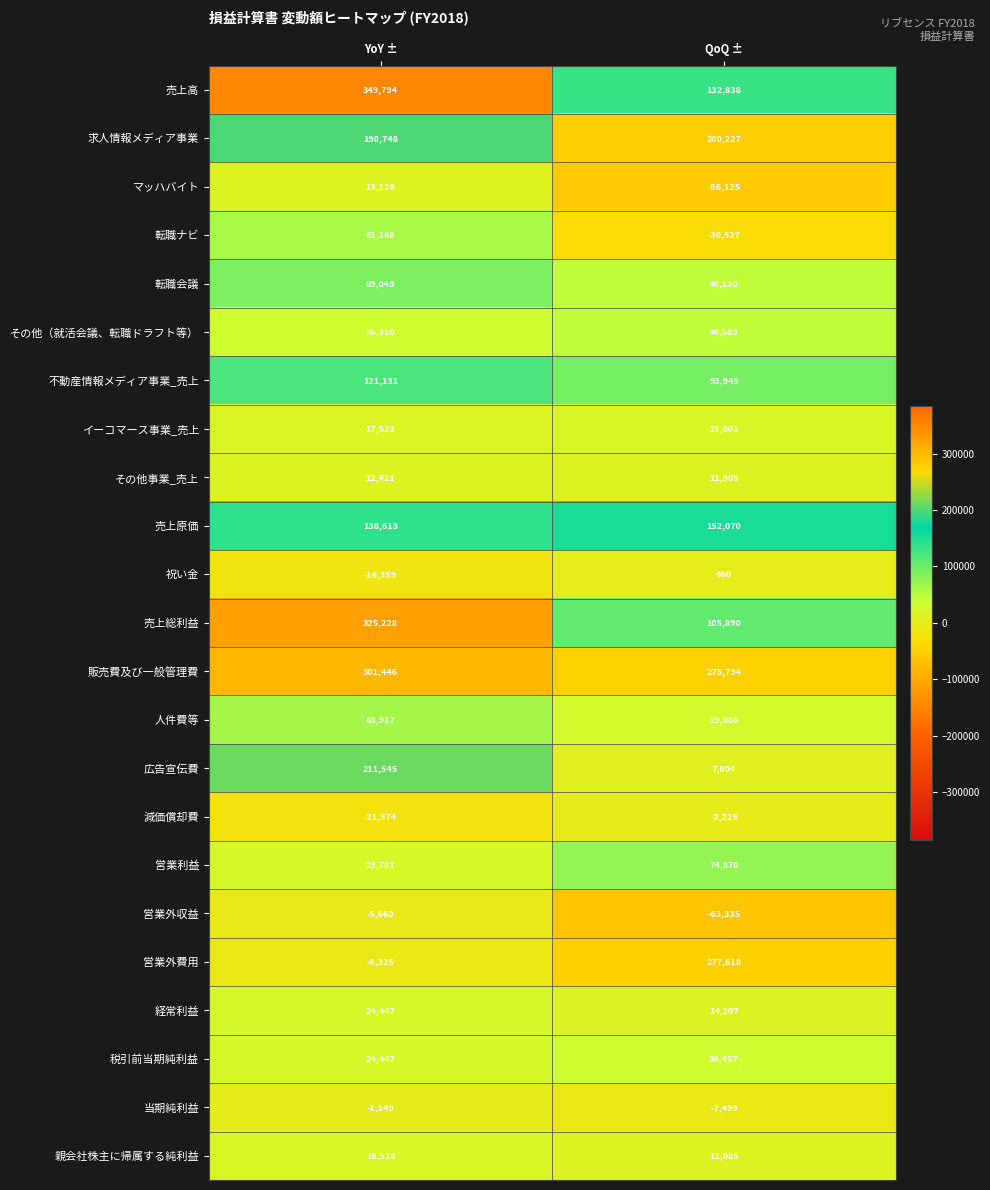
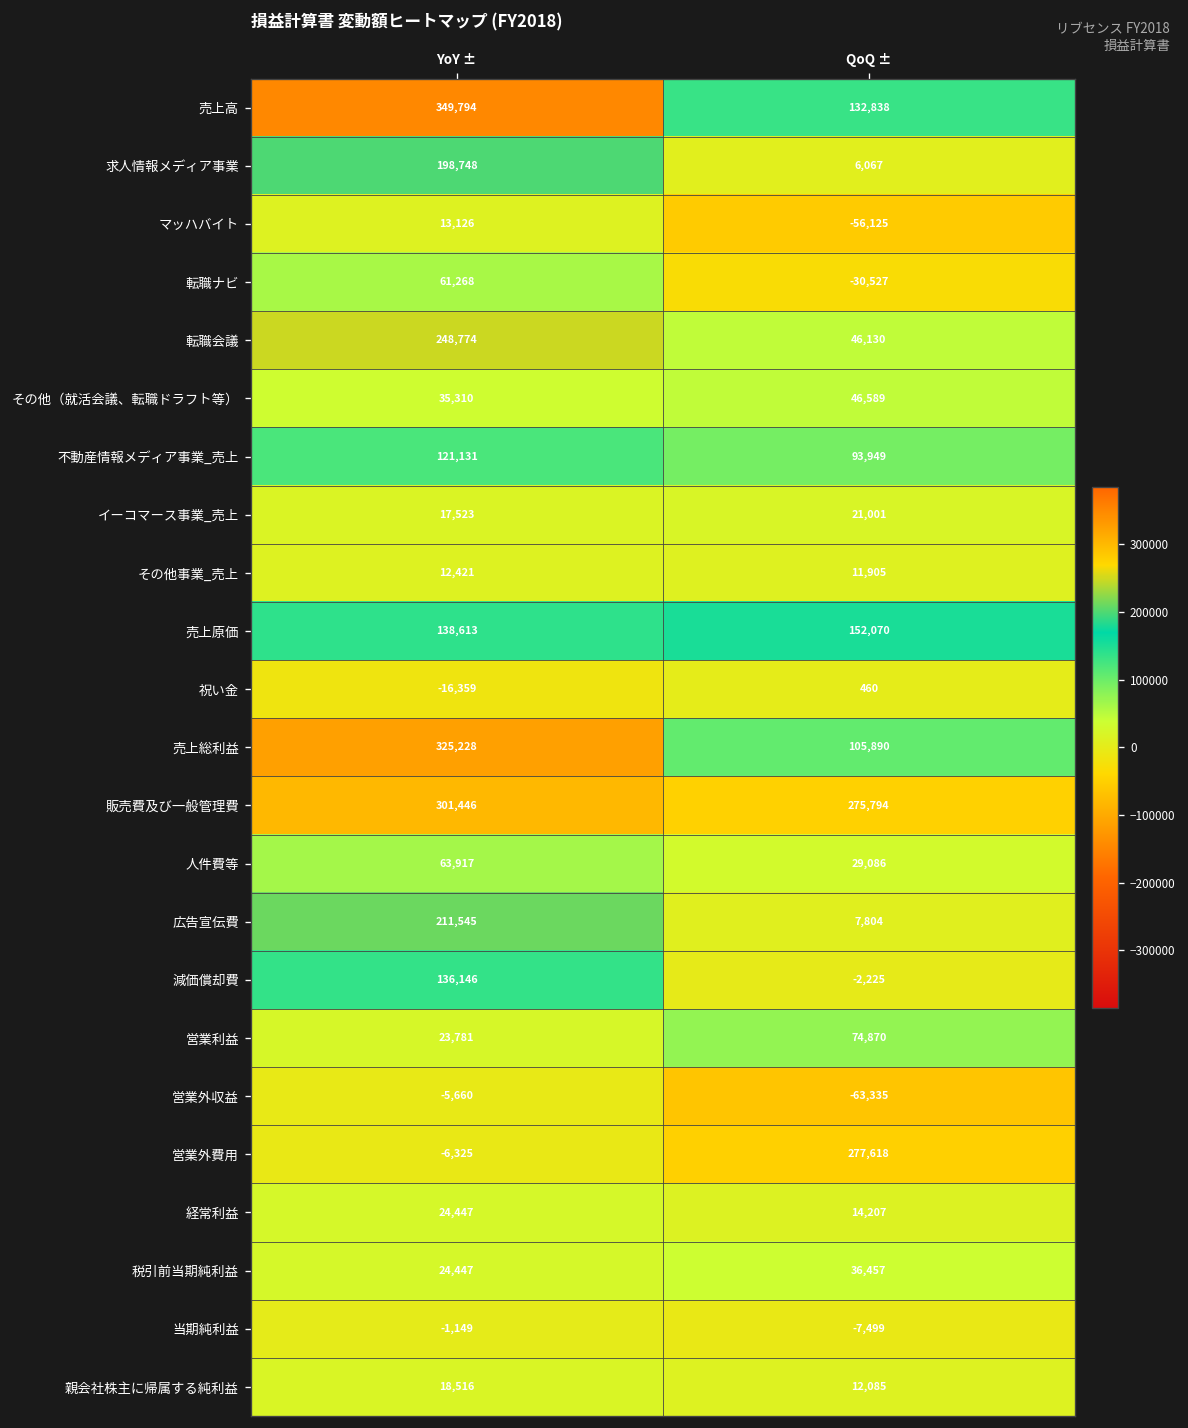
求人情報メディア事業, QoQ ±: 280,227 -> 6,067
転職会議, YoY ±: 89,043 -> 248,774
減価償却費, YoY ±: -21,574 -> 136,146
